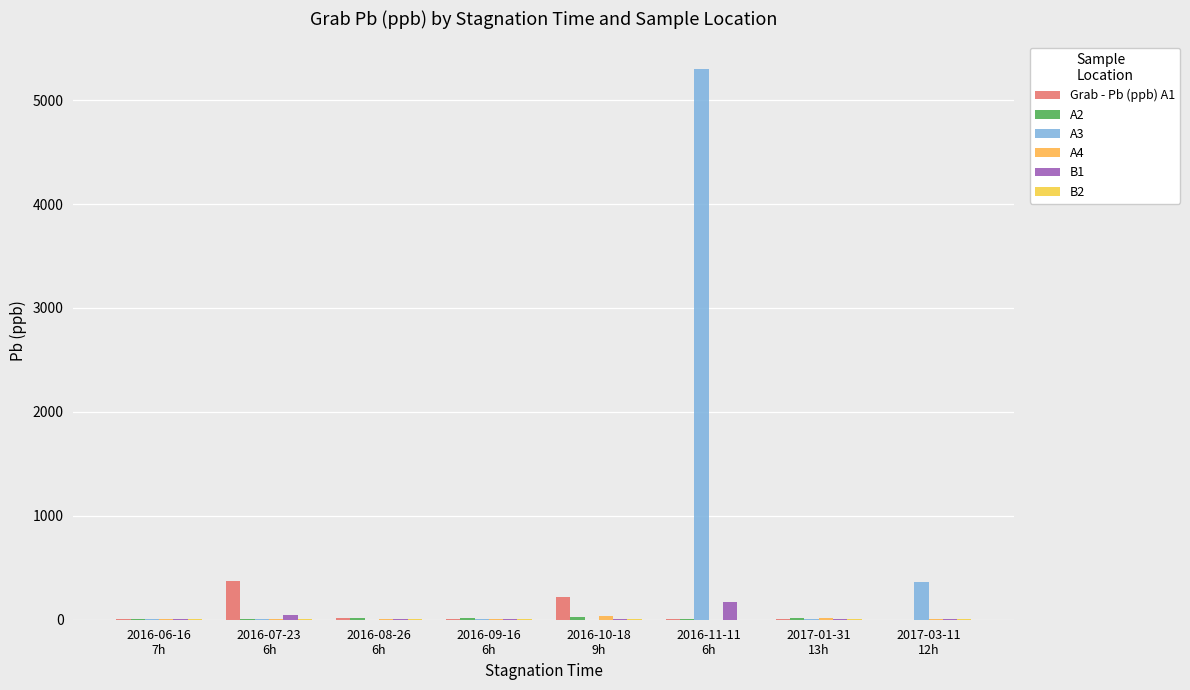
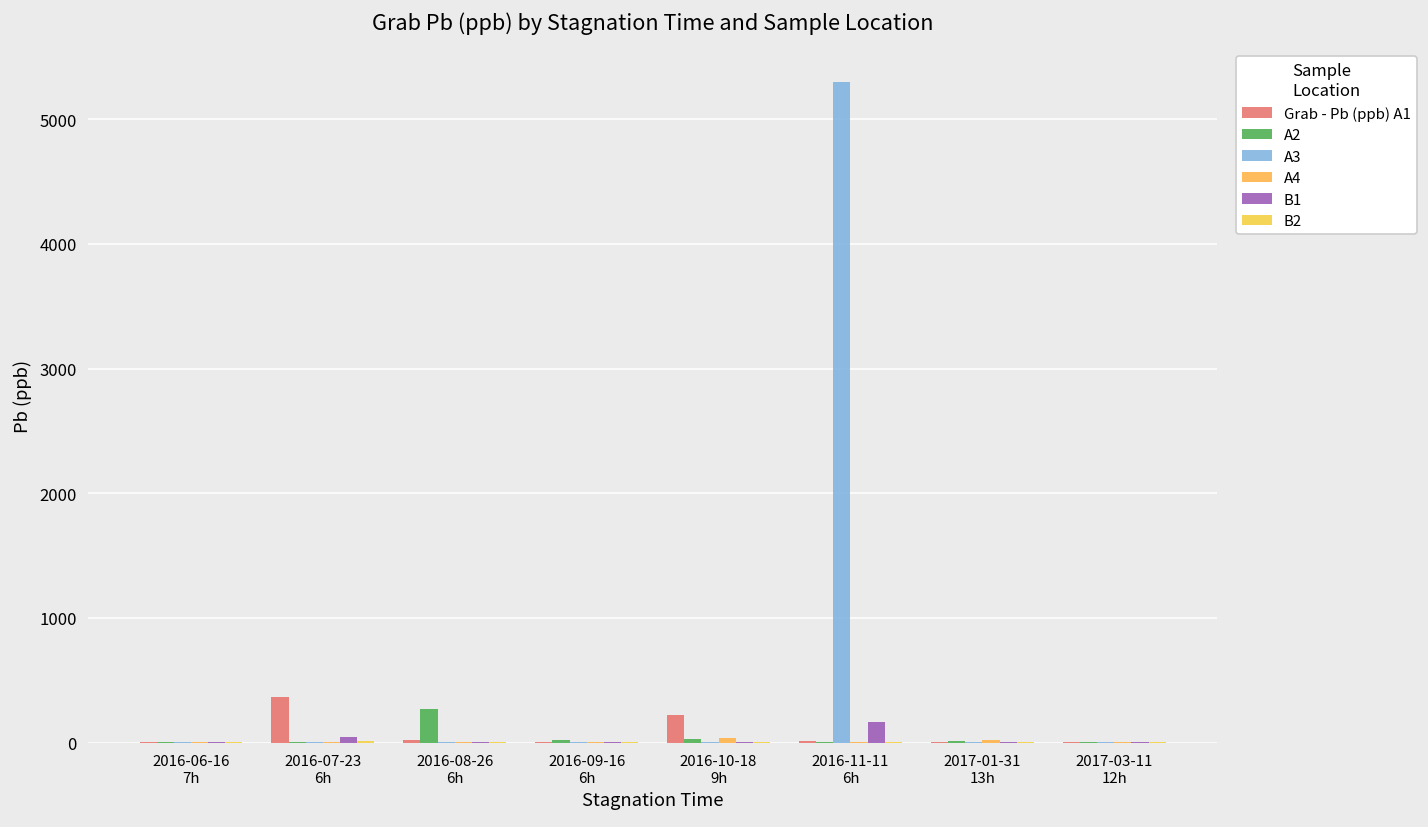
A2, 2016-08-26 6h: 20 -> 270
A3, 2017-03-11 12h: 360 -> 0
